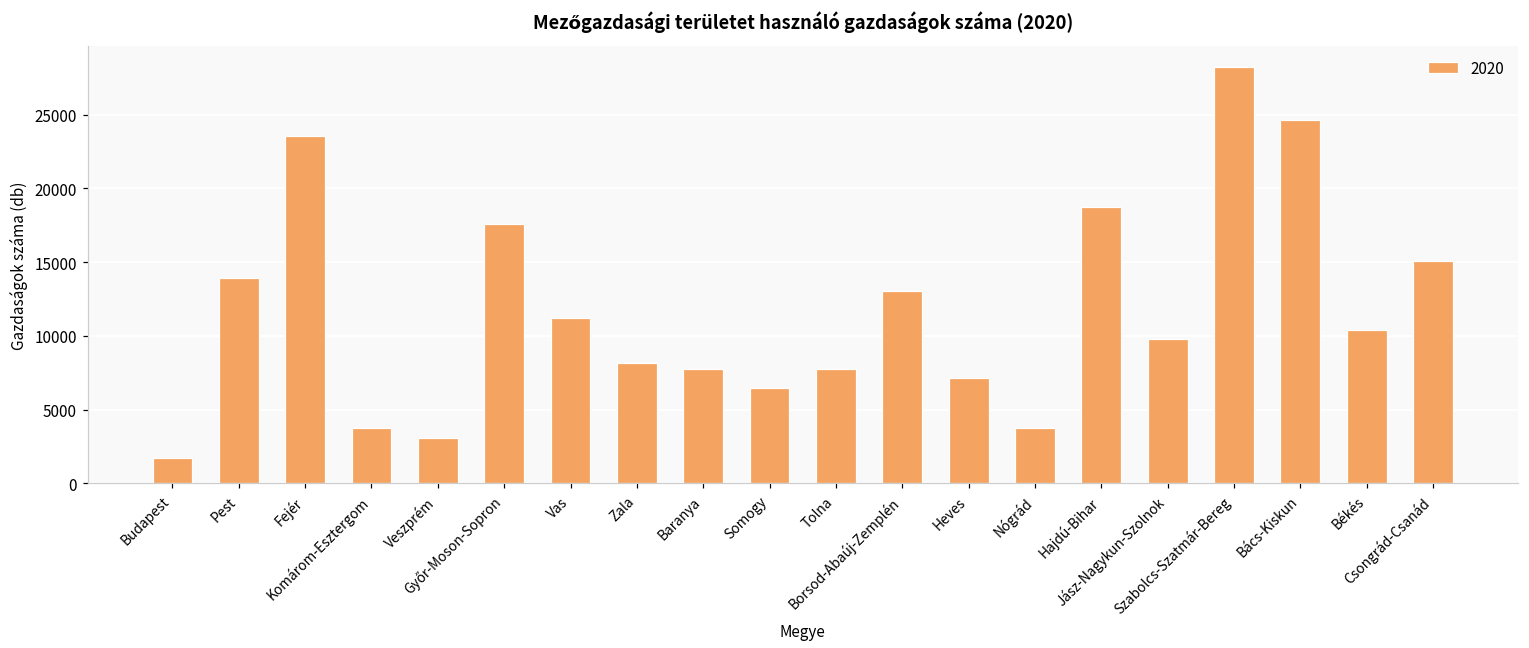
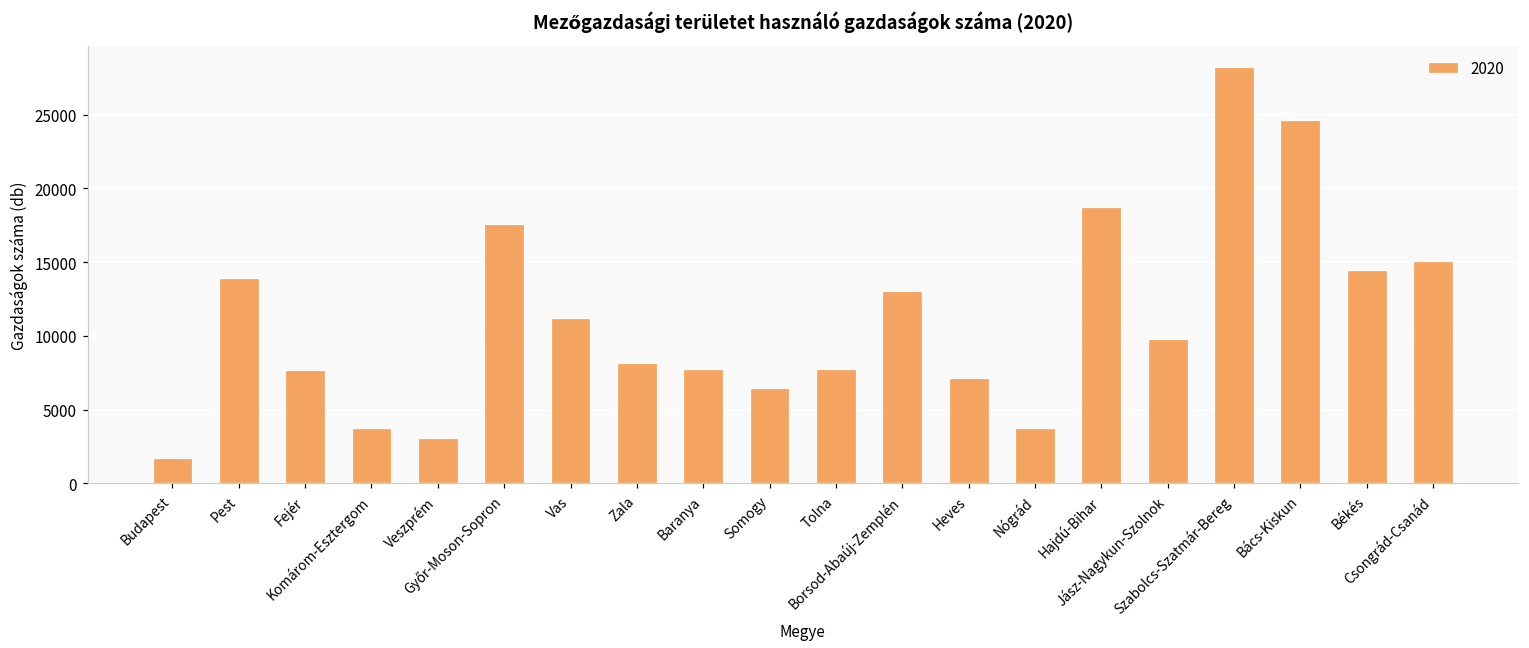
Fejér: 23500 -> 7700
Békés: 10400 -> 14500
